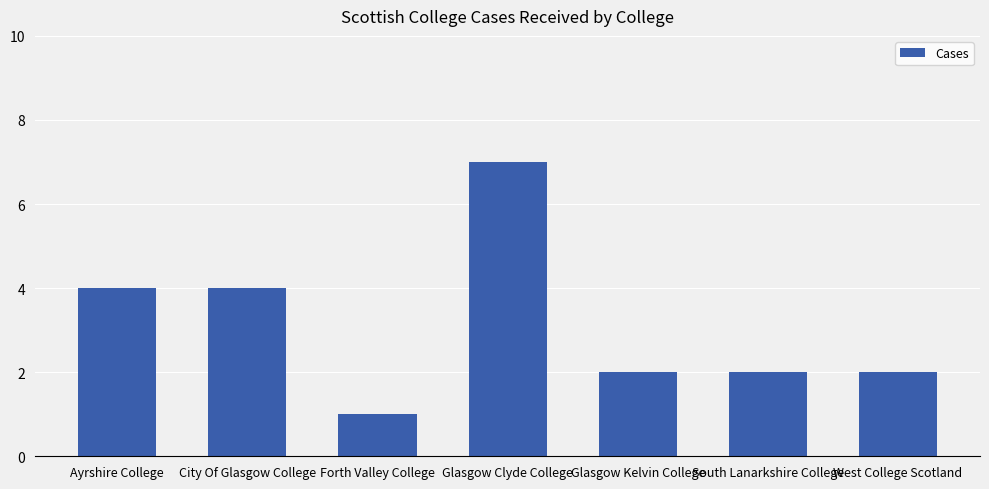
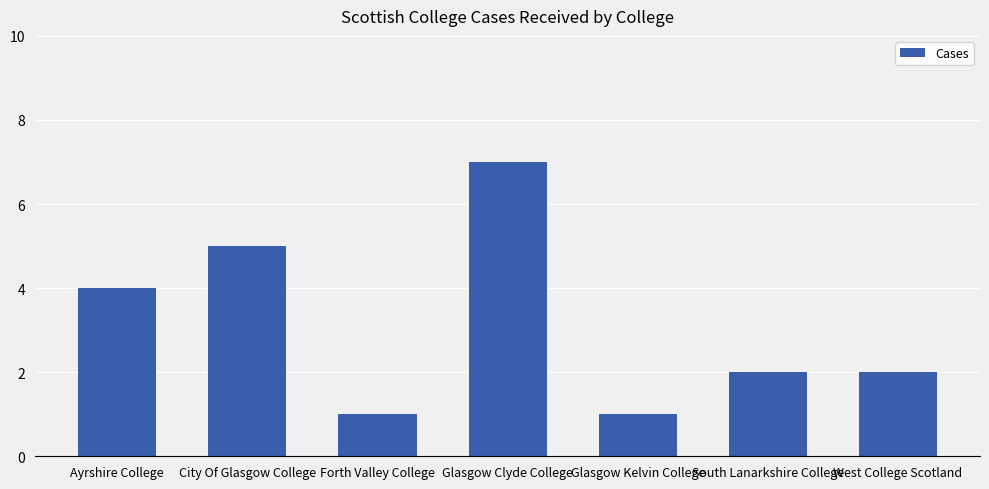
City Of Glasgow College: 4 -> 5
Glasgow Kelvin College: 2 -> 1
